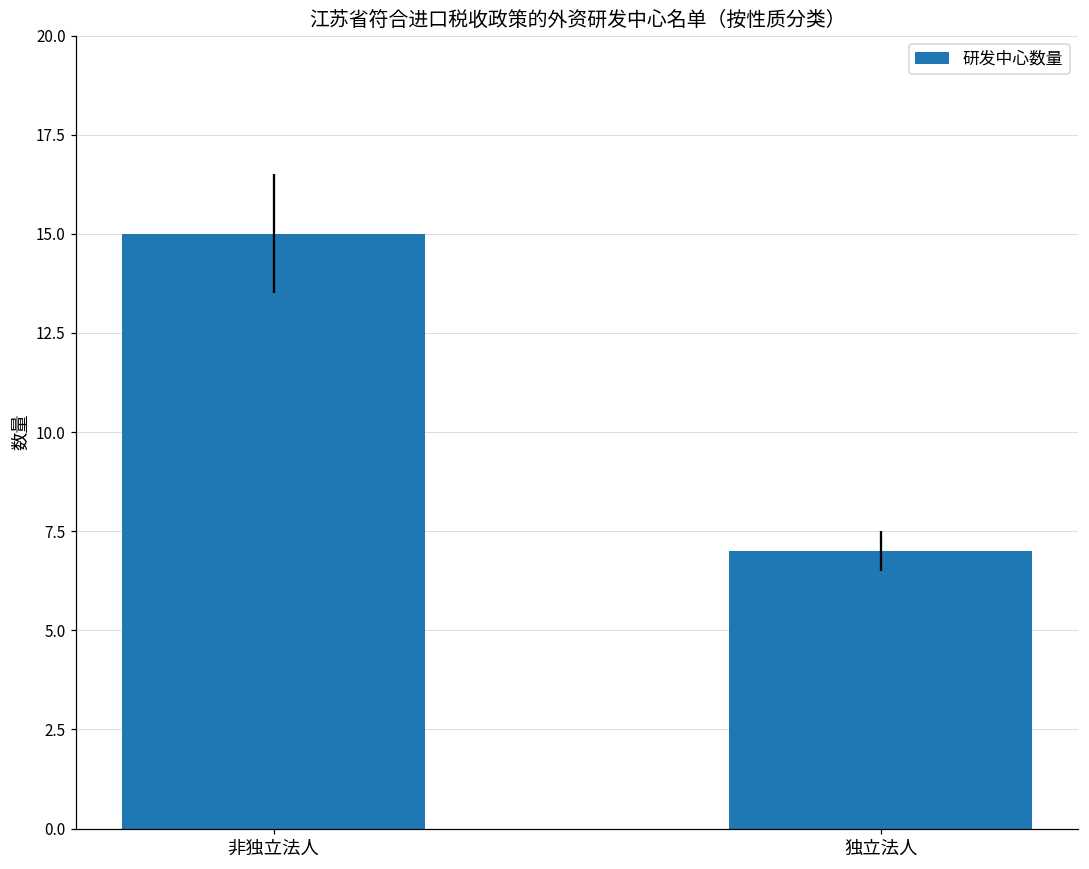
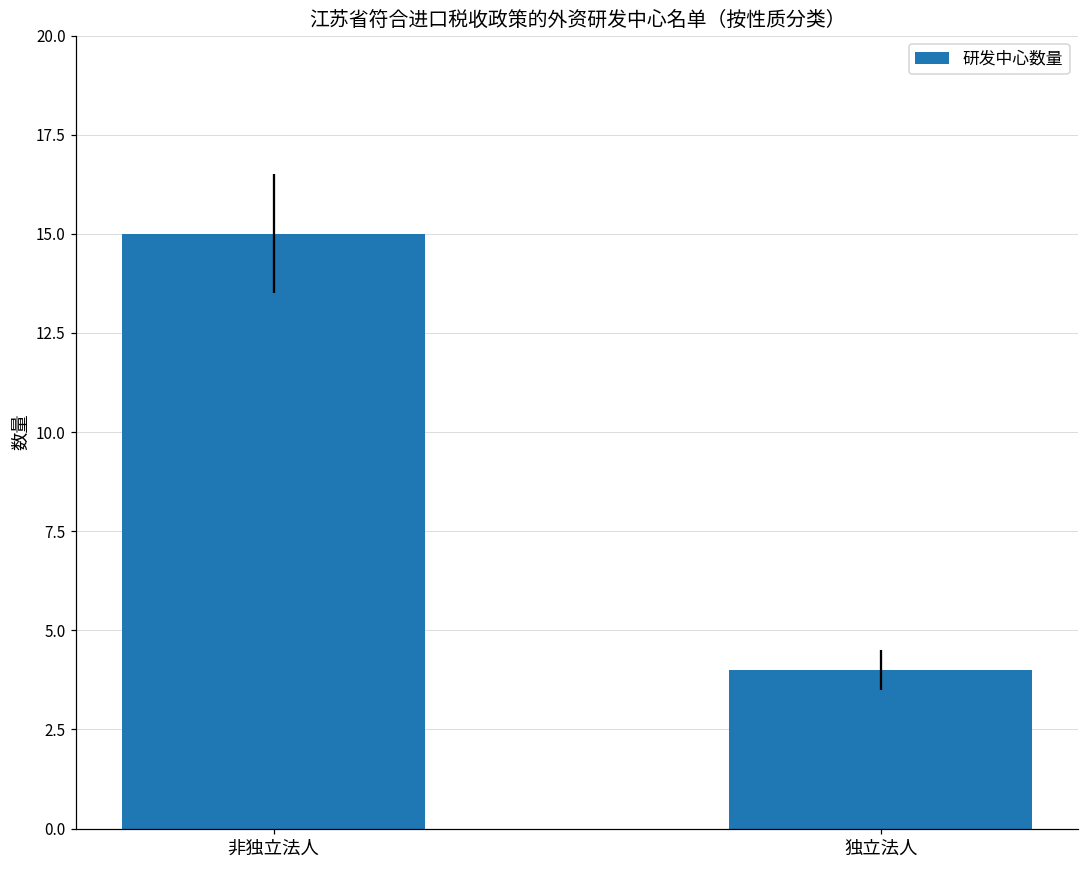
独立法人: 7 -> 4
